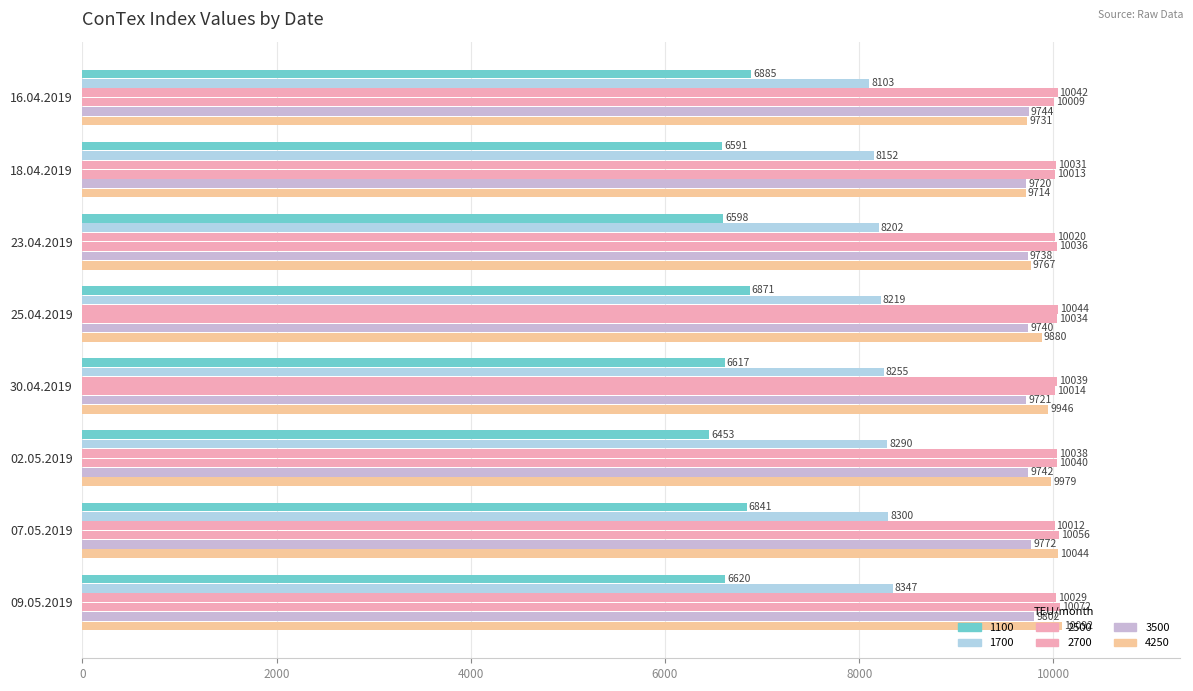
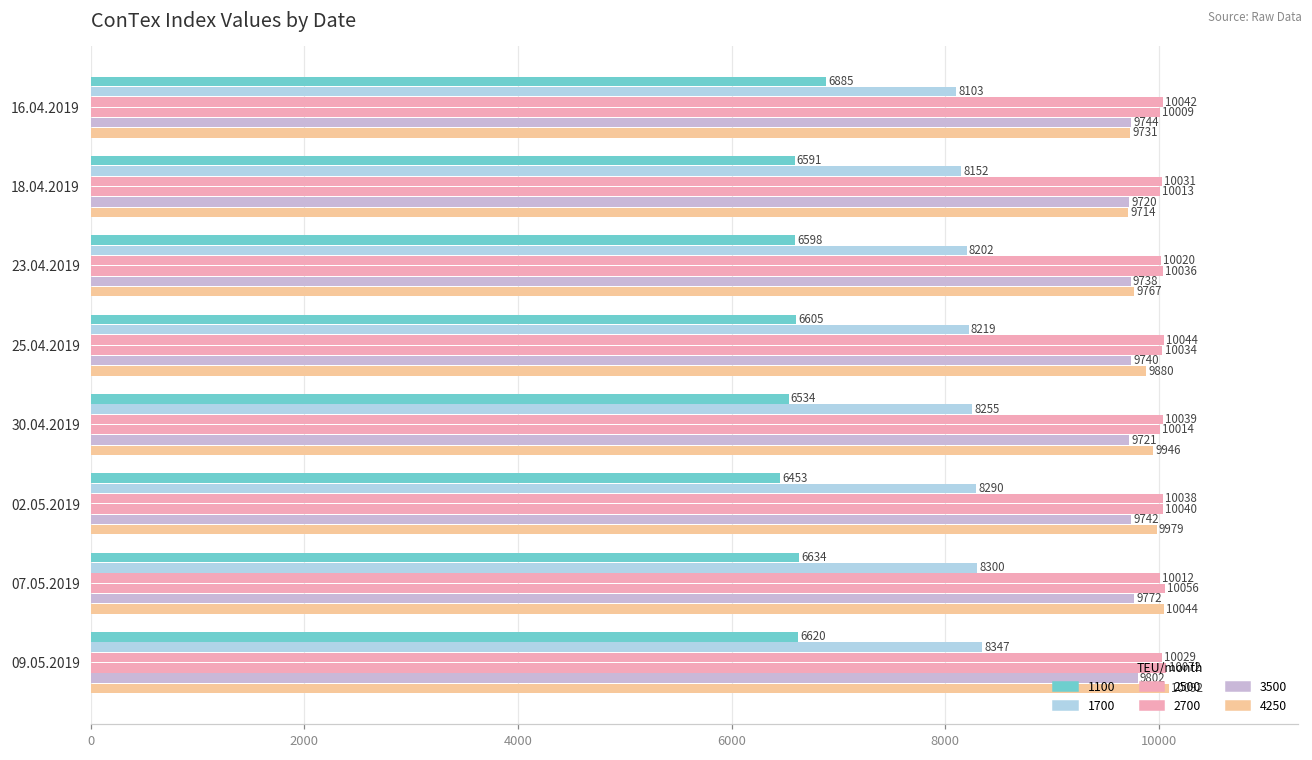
1100, 25.04.2019: 6871 -> 6605
1100, 30.04.2019: 6617 -> 6534
1100, 07.05.2019: 6841 -> 6634
